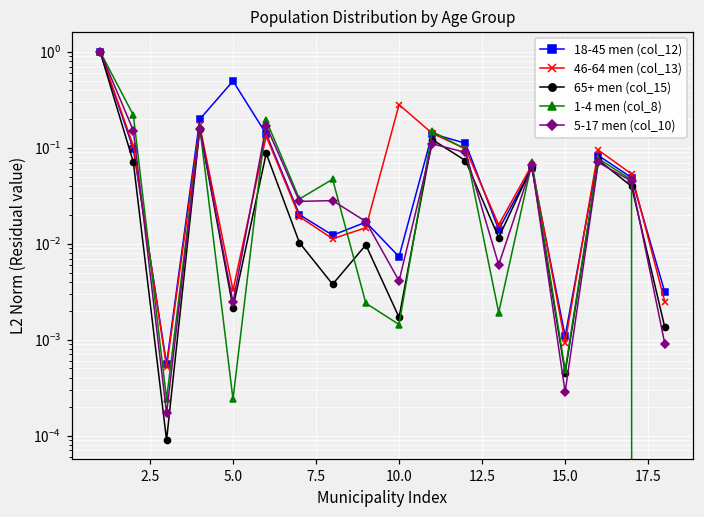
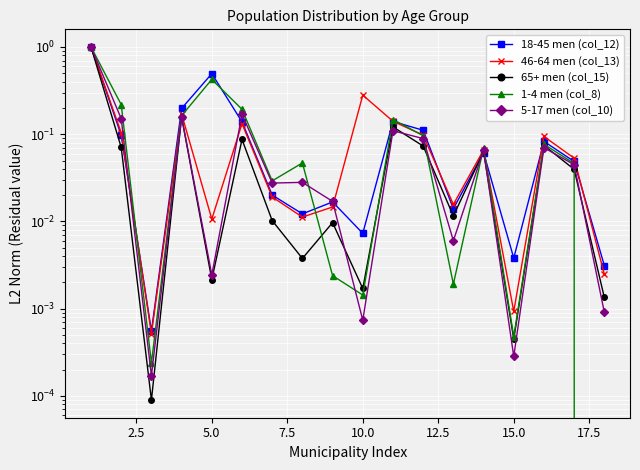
46-64 men (col_13), 5.0: 0.0033 -> 0.011
1-4 men (col_8), 5.0: 0.00024 -> 0.4
5-17 men (col_10), 10.0: 0.004 -> 0.0007
18-45 men (col_12), 15.0: 0.0011 -> 0.004
